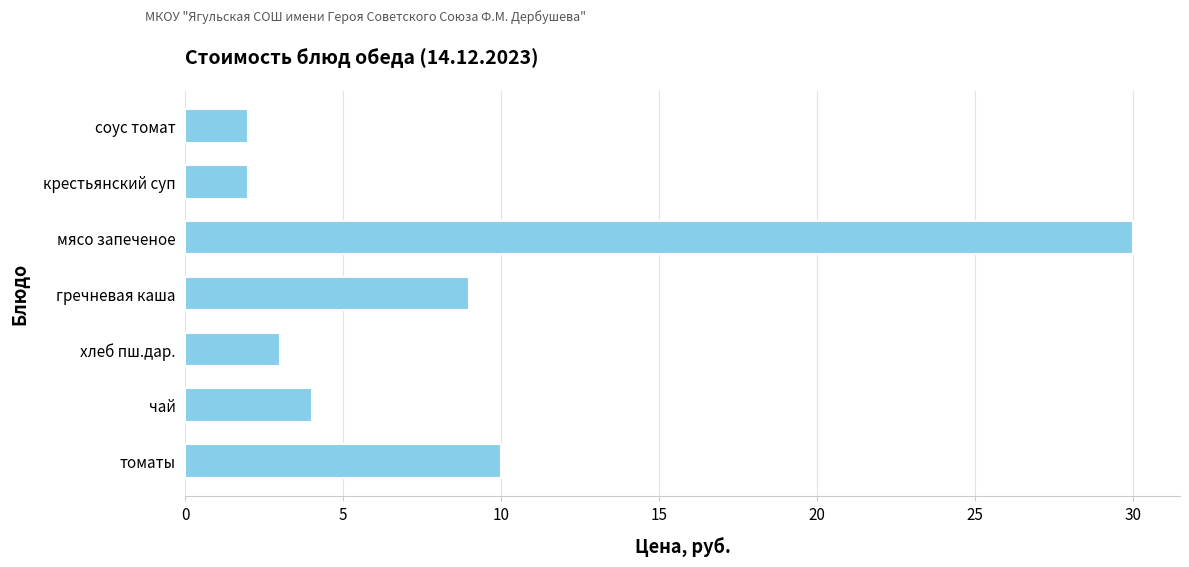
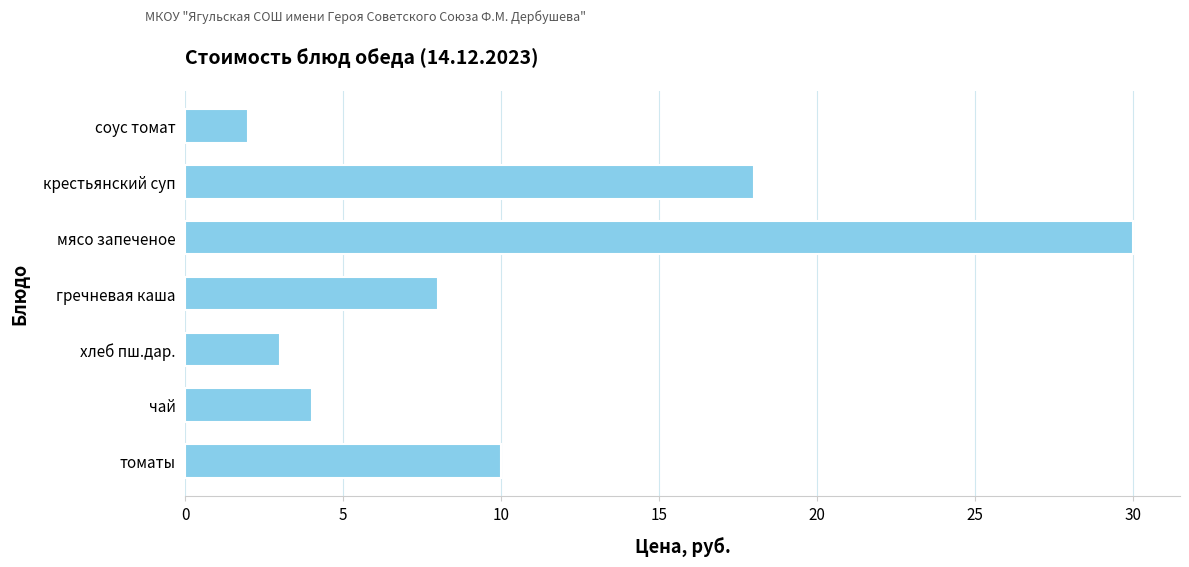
крестьянский суп: 2 -> 18
гречневая каша: 9 -> 8
